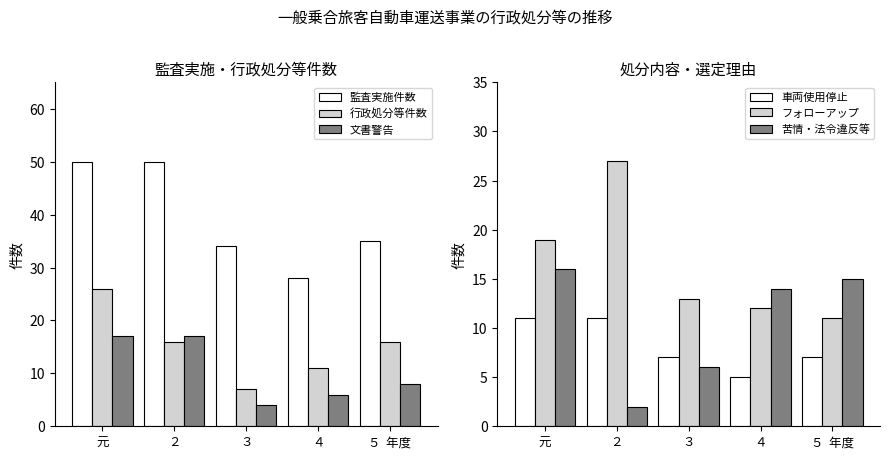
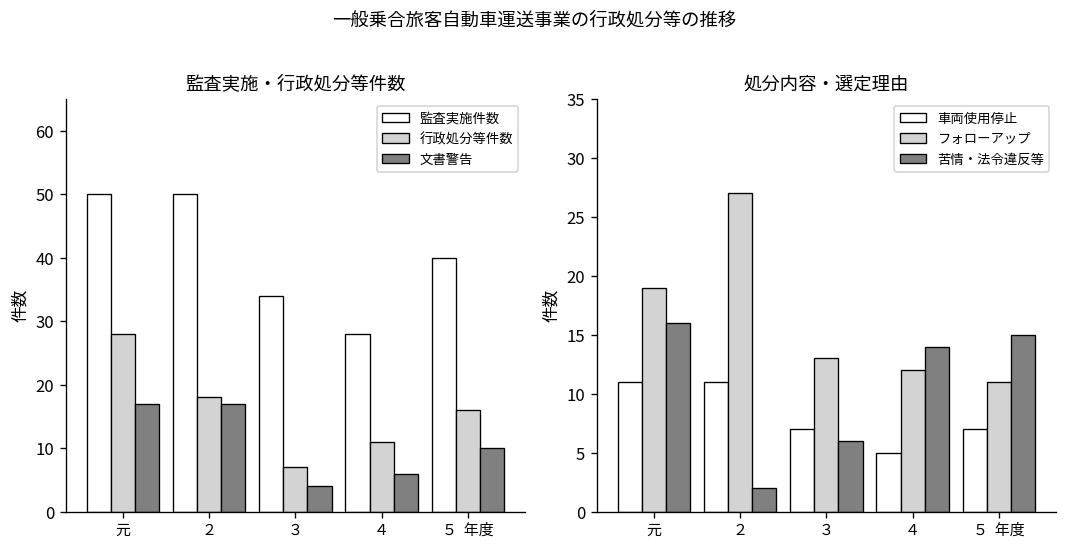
監査実施・行政処分等件数, 行政処分等件数, 元: 26 -> 28
監査実施・行政処分等件数, 行政処分等件数, ２: 16 -> 18
監査実施・行政処分等件数, 監査実施件数, ５ 年度: 35 -> 40
監査実施・行政処分等件数, 文書警告, ５ 年度: 8 -> 10
